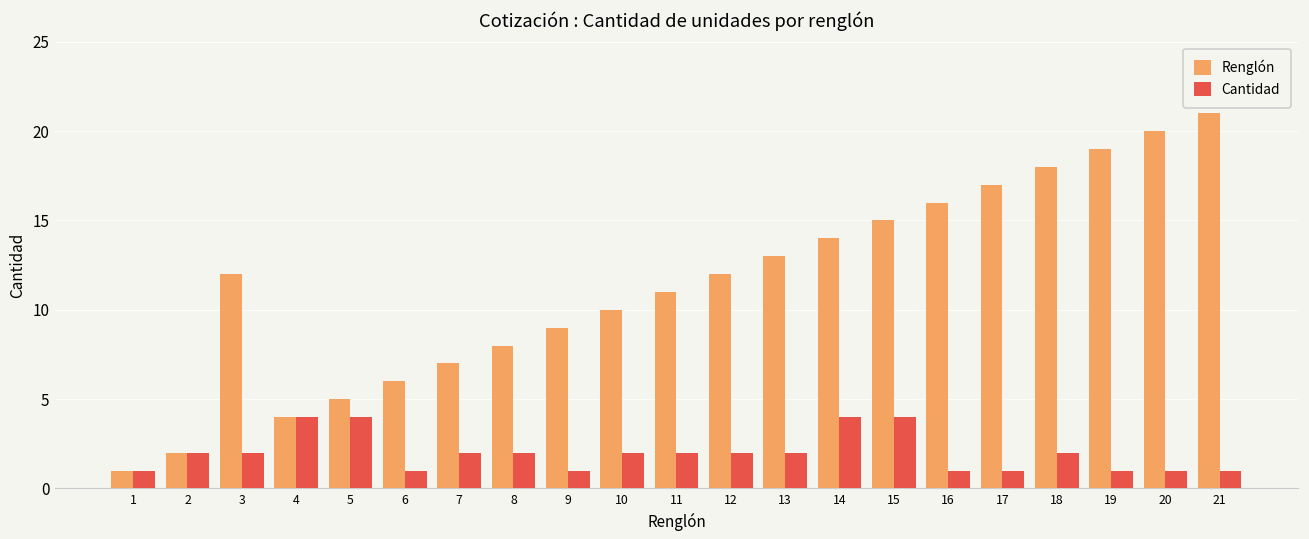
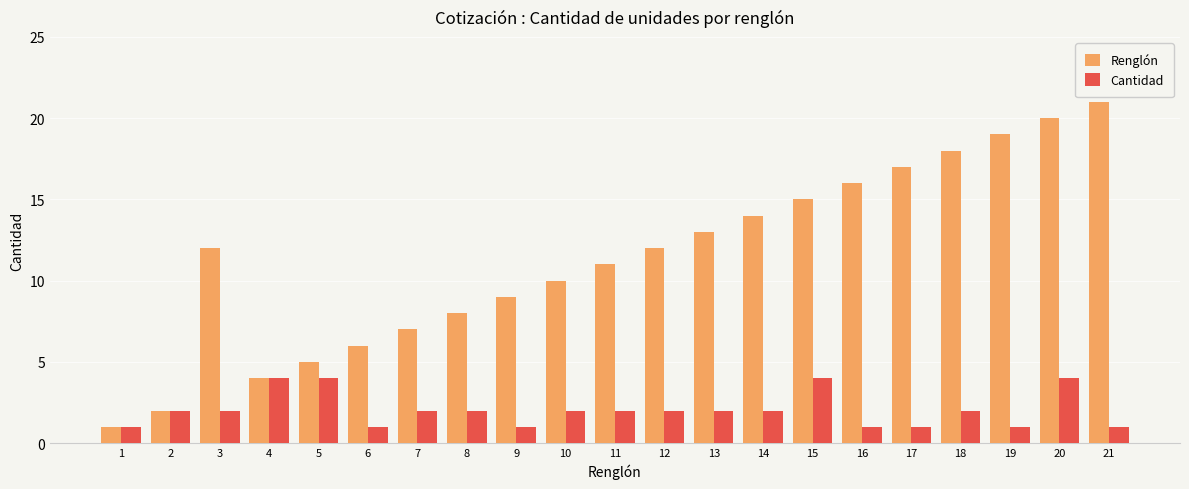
Cantidad, 14: 4 -> 2
Cantidad, 20: 1 -> 4
